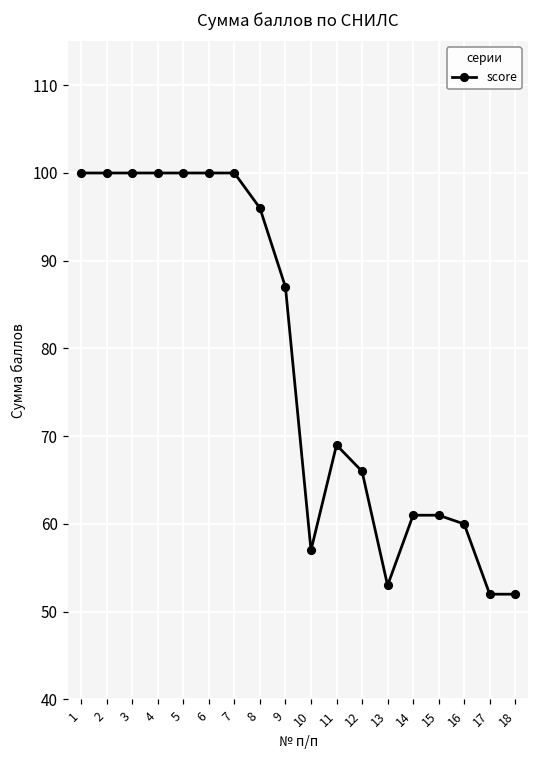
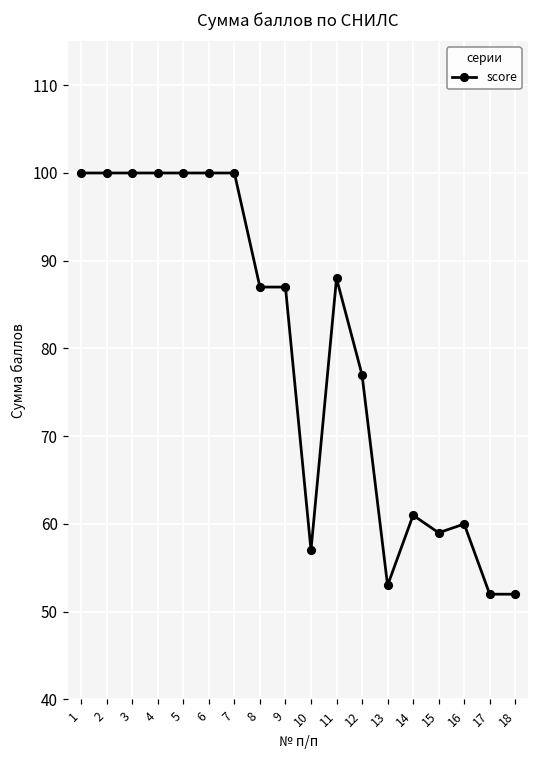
8: 96 -> 87
11: 69 -> 88
12: 66 -> 77
15: 61 -> 59
